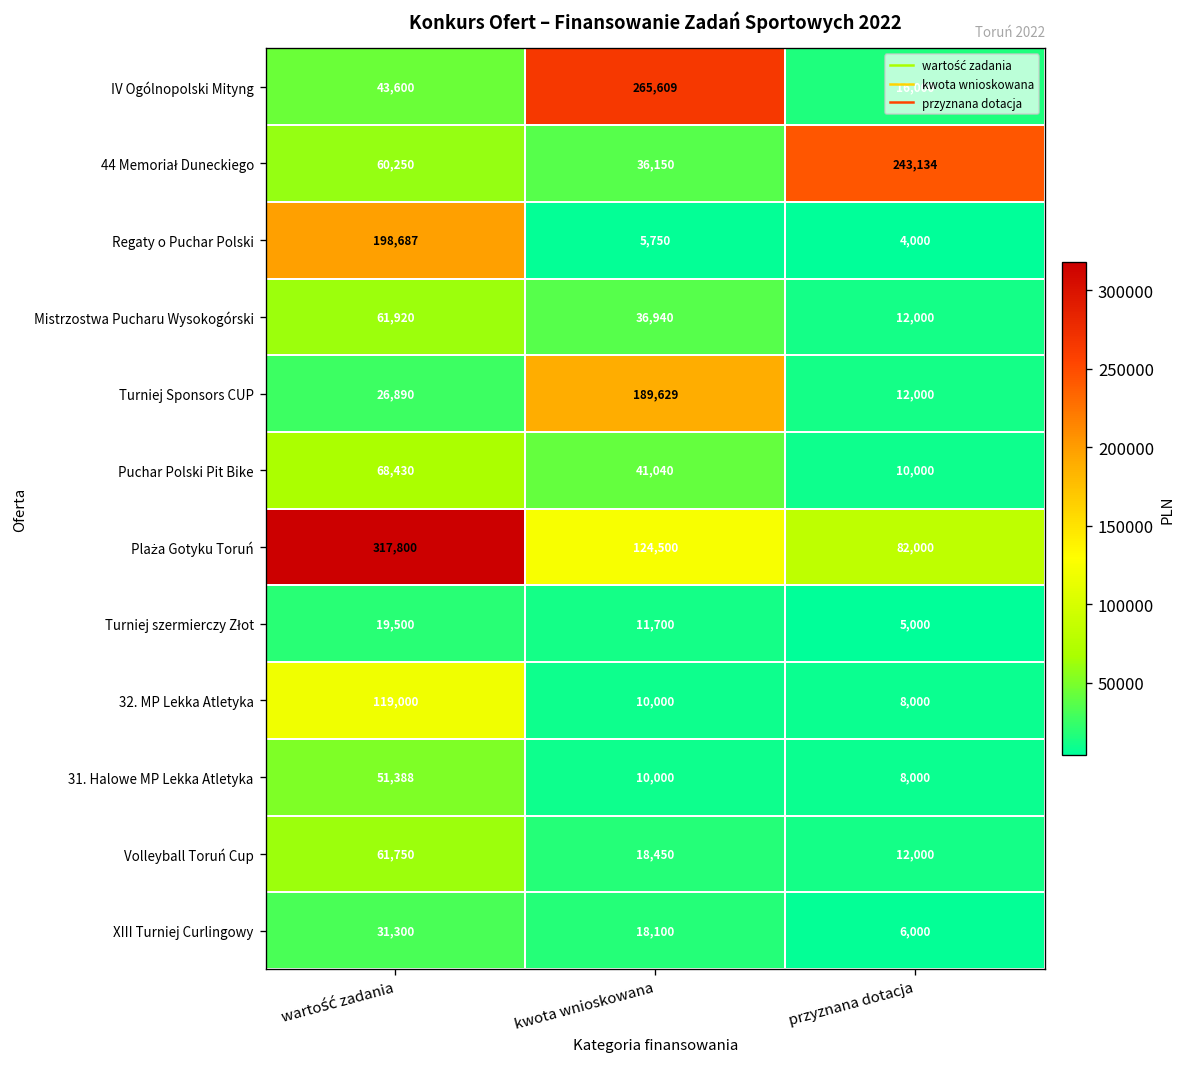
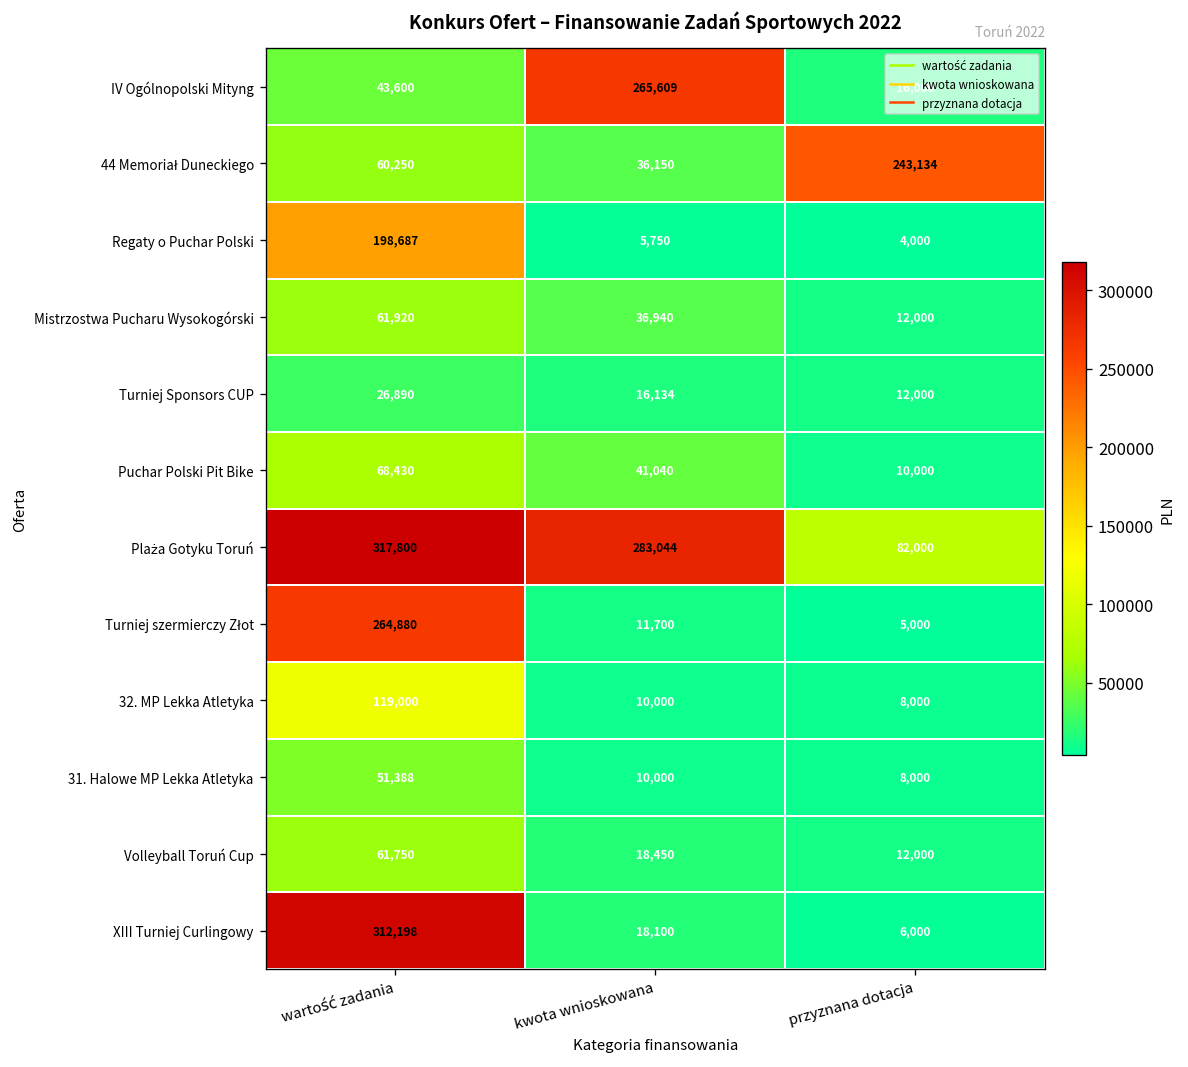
Turniej Sponsors CUP, kwota wnioskowana: 189,629 -> 16,134
Plaża Gotyku Toruń, kwota wnioskowana: 124,500 -> 283,044
Turniej szermierczy Złot, wartość zadania: 19,500 -> 264,880
XIII Turniej Curlingowy, wartość zadania: 31,300 -> 312,198
